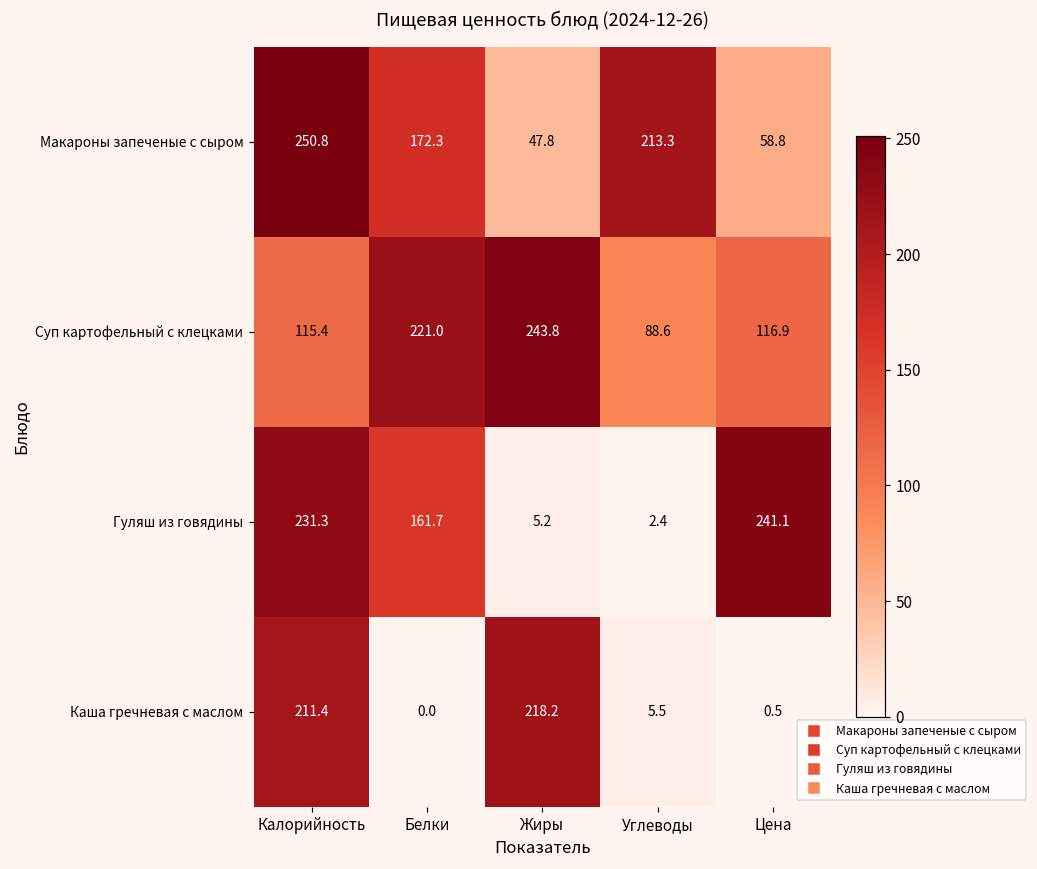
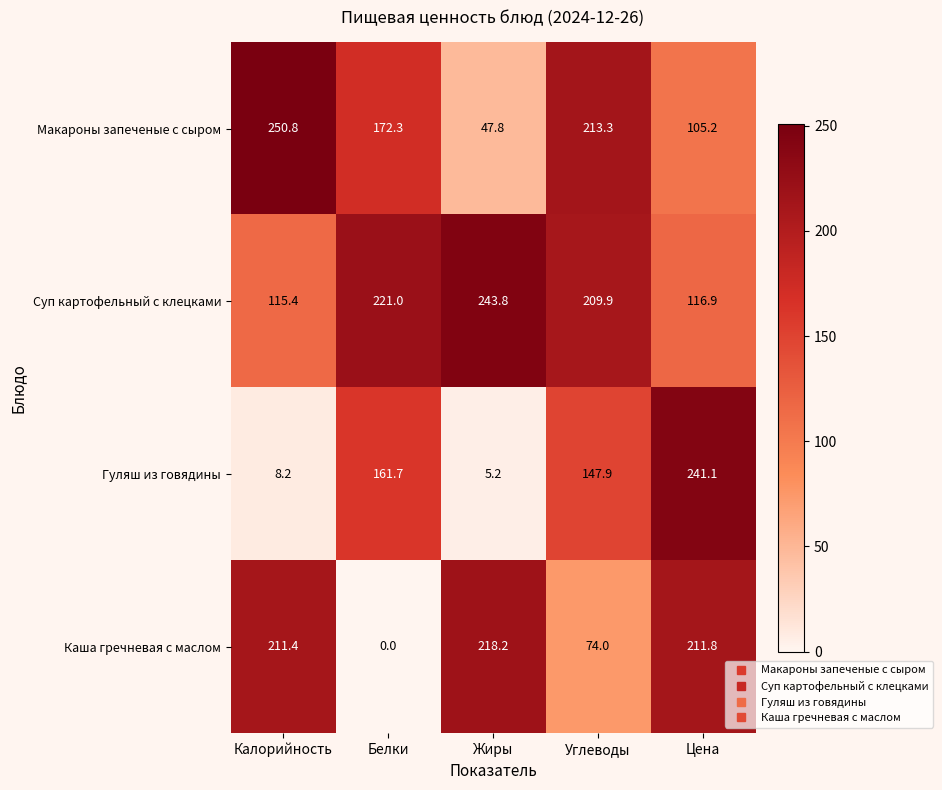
Макароны запеченые с сыром, Цена: 58.8 -> 105.2
Суп картофельный с клецками, Углеводы: 88.6 -> 209.9
Гуляш из говядины, Калорийность: 231.3 -> 8.2
Гуляш из говядины, Углеводы: 2.4 -> 147.9
Каша гречневая с маслом, Углеводы: 5.5 -> 74.0
Каша гречневая с маслом, Цена: 0.5 -> 211.8
